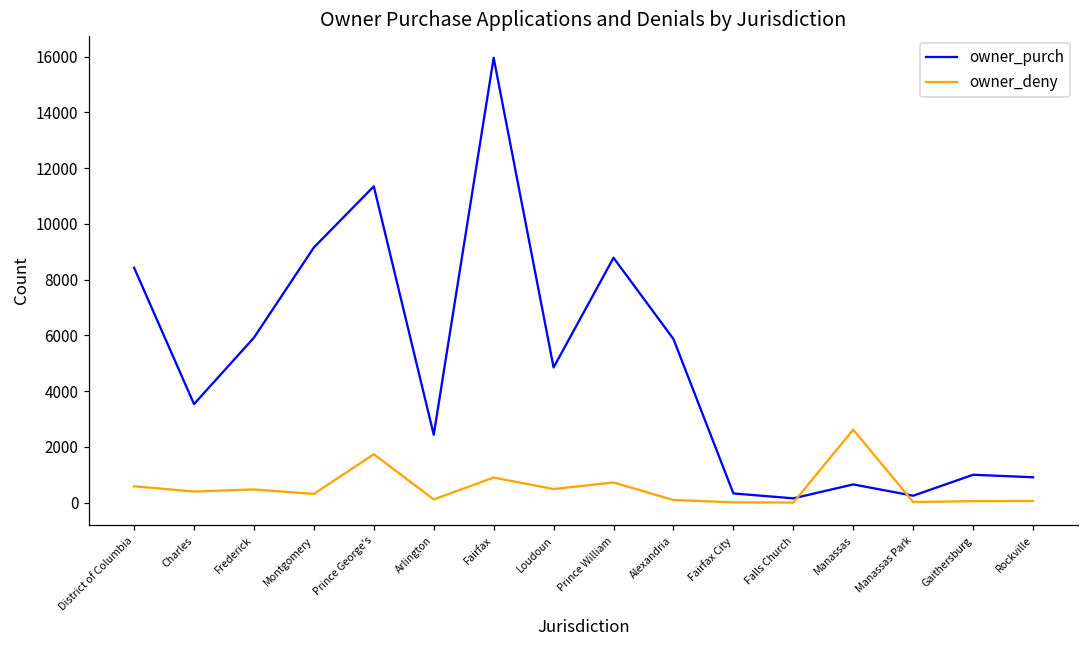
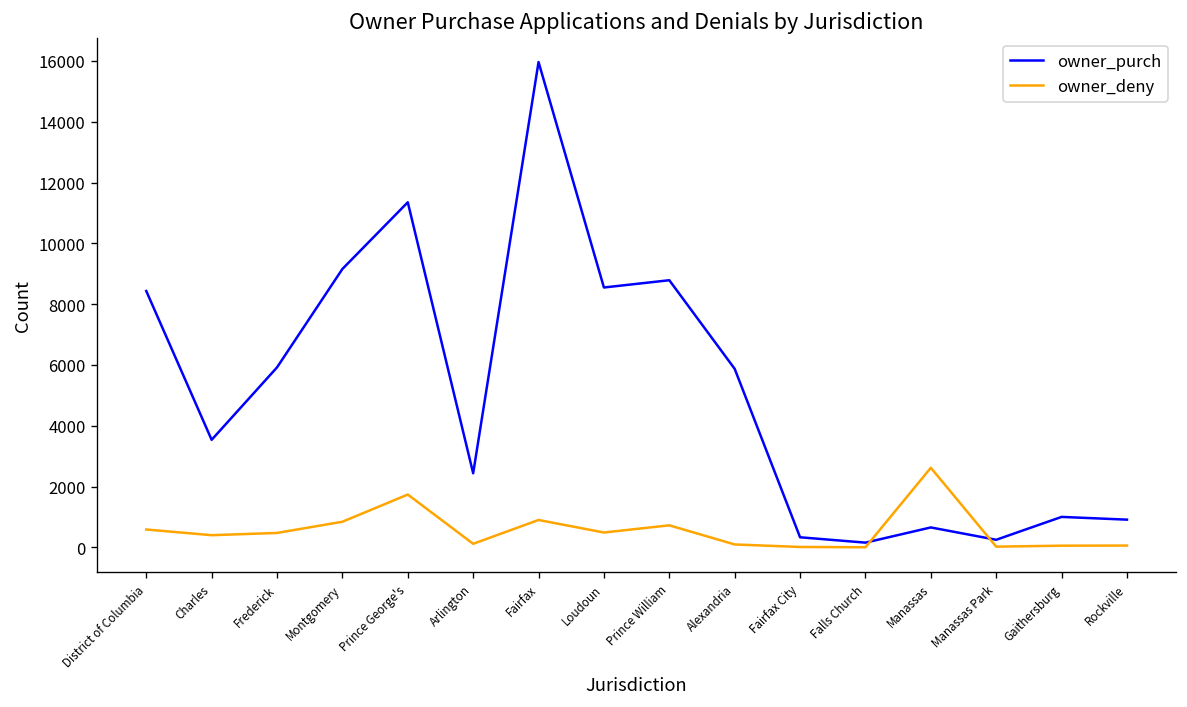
owner_deny, Montgomery: 300 -> 800
owner_purch, Loudoun: 4900 -> 8500
